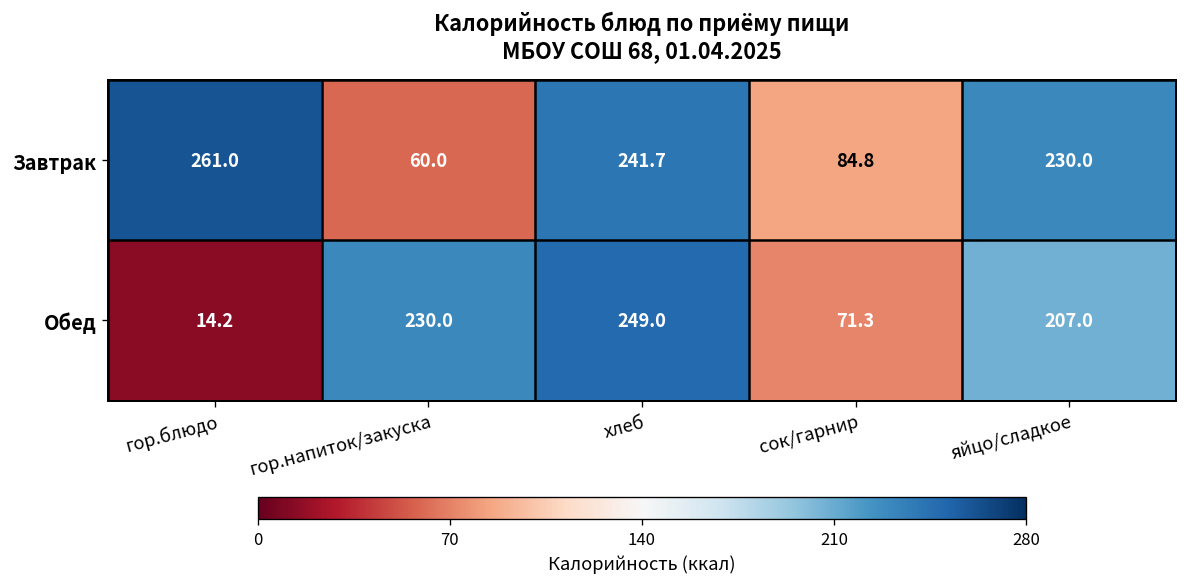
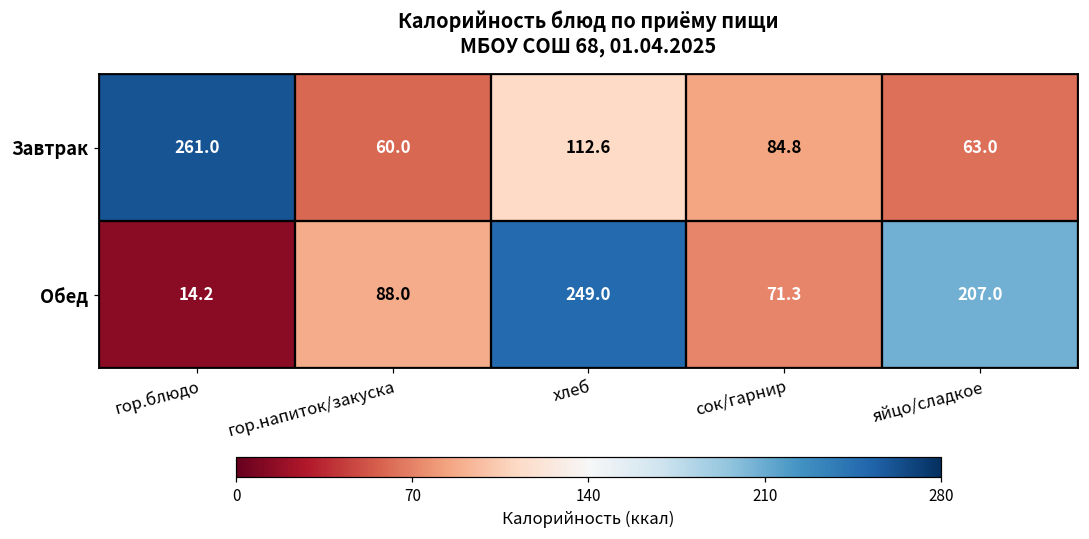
Завтрак, хлеб: 241.7 -> 112.6
Завтрак, яйцо/сладкое: 230.0 -> 63.0
Обед, гор.напиток/закуска: 230.0 -> 88.0
